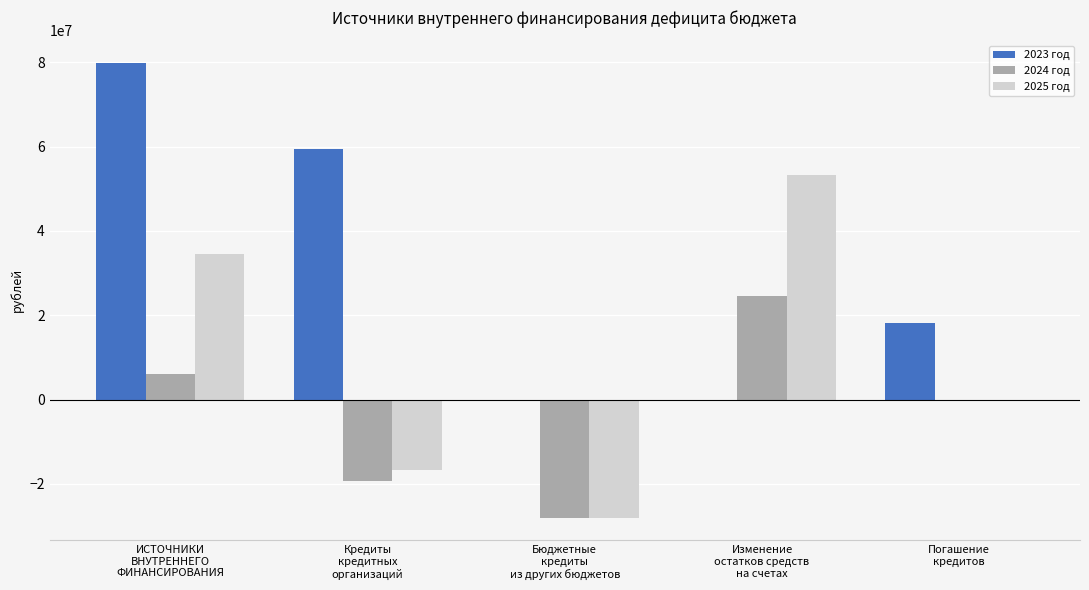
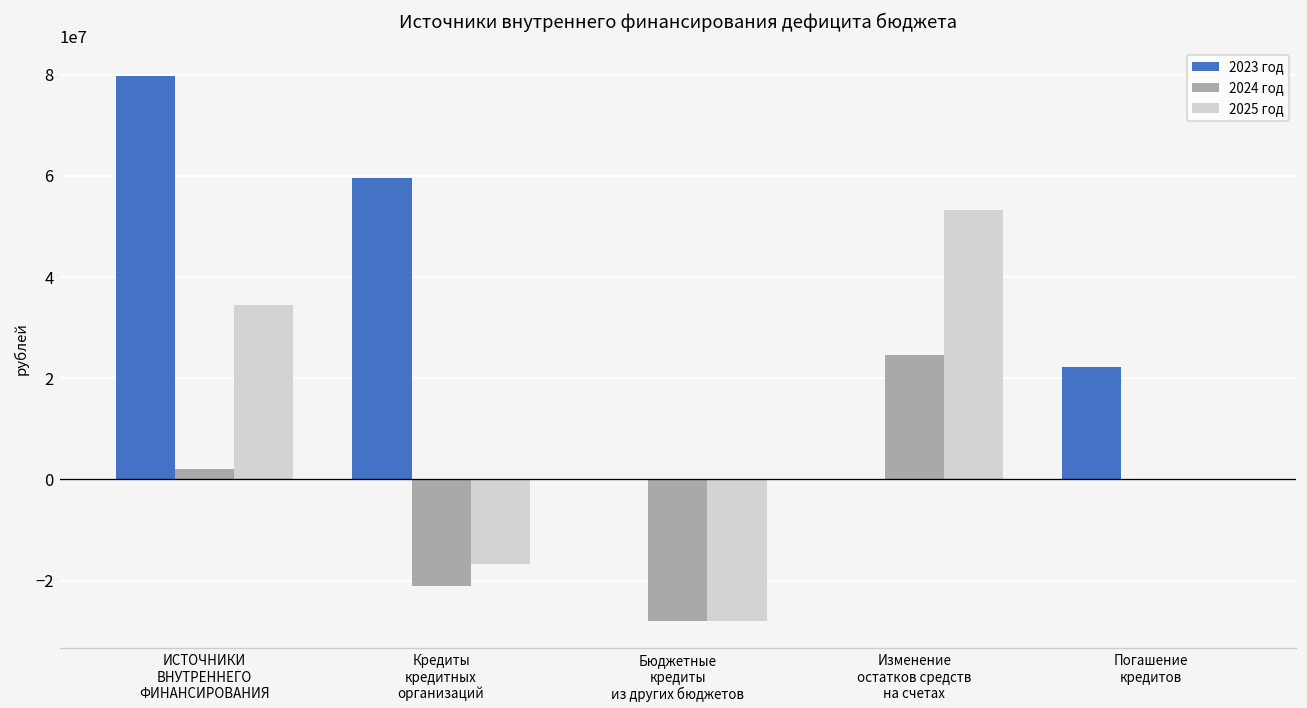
2024 год, ИСТОЧНИКИ ВНУТРЕННЕГО ФИНАНСИРОВАНИЯ: 6000000 -> 2000000
2024 год, Кредиты кредитных организаций: -19000000 -> -21000000
2023 год, Погашение кредитов: 18000000 -> 22000000
